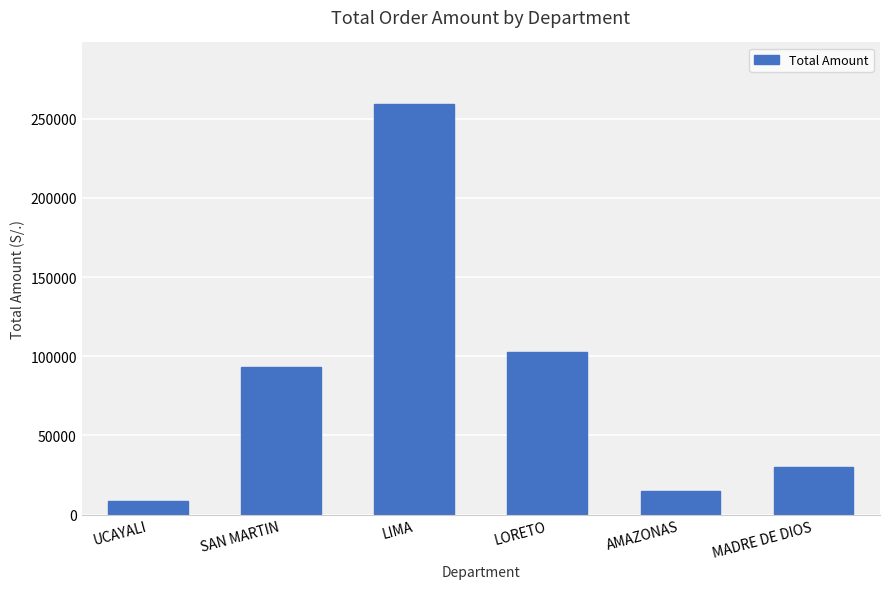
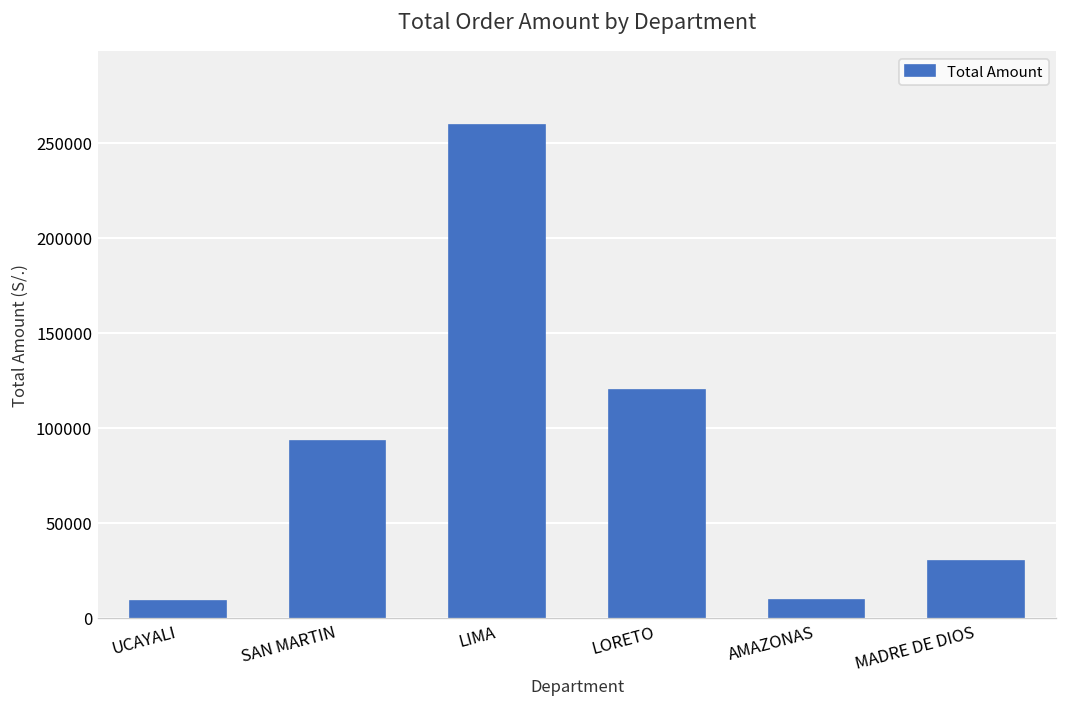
LORETO: 103000 -> 120000
AMAZONAS: 15000 -> 9000
